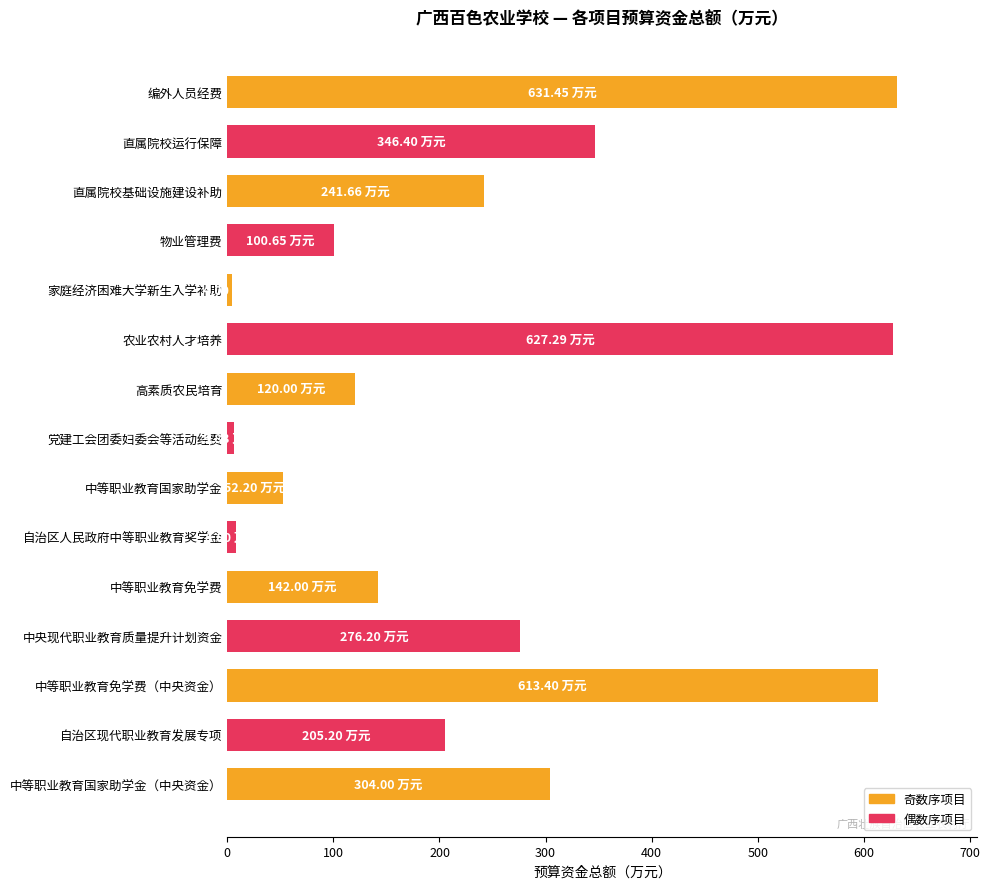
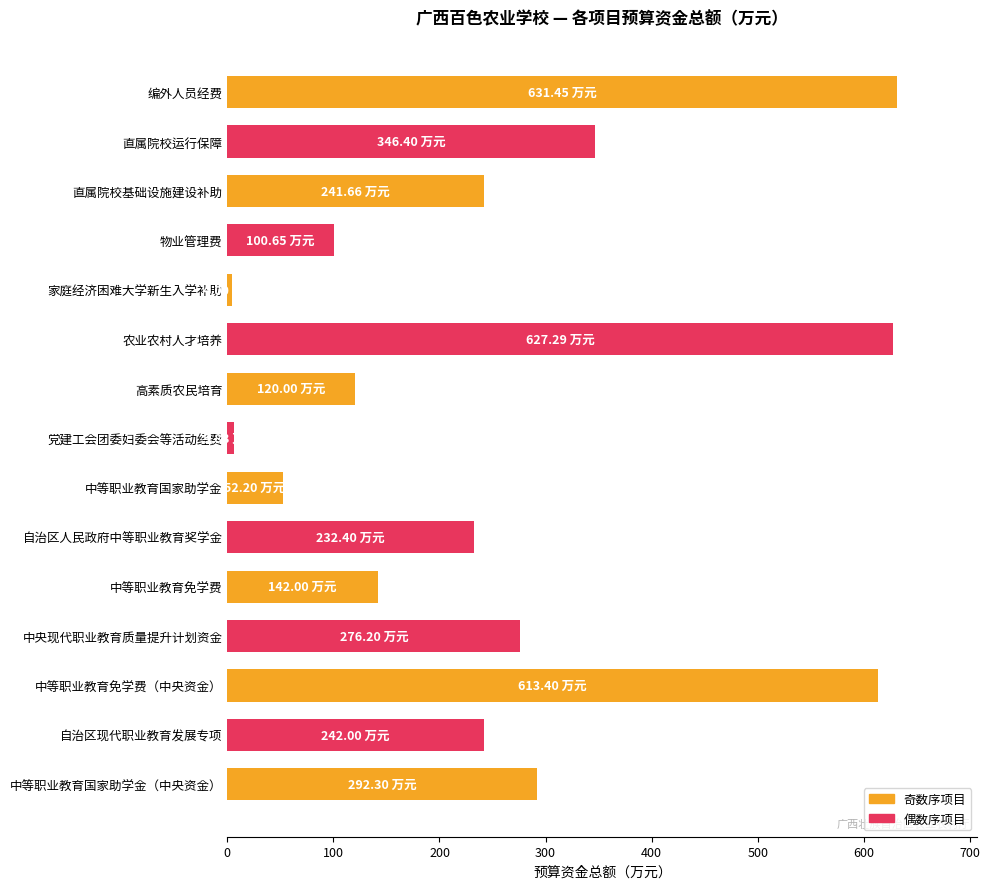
自治区人民政府中等职业教育奖学金: 8 -> 232
自治区现代职业教育发展专项: 205.20 -> 242.00
中等职业教育国家助学金（中央资金）: 304.00 -> 292.30
